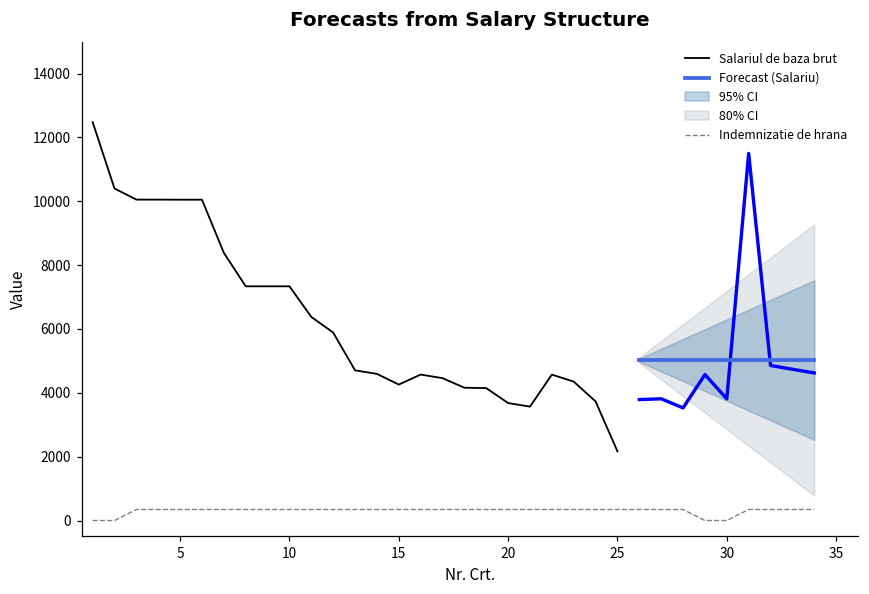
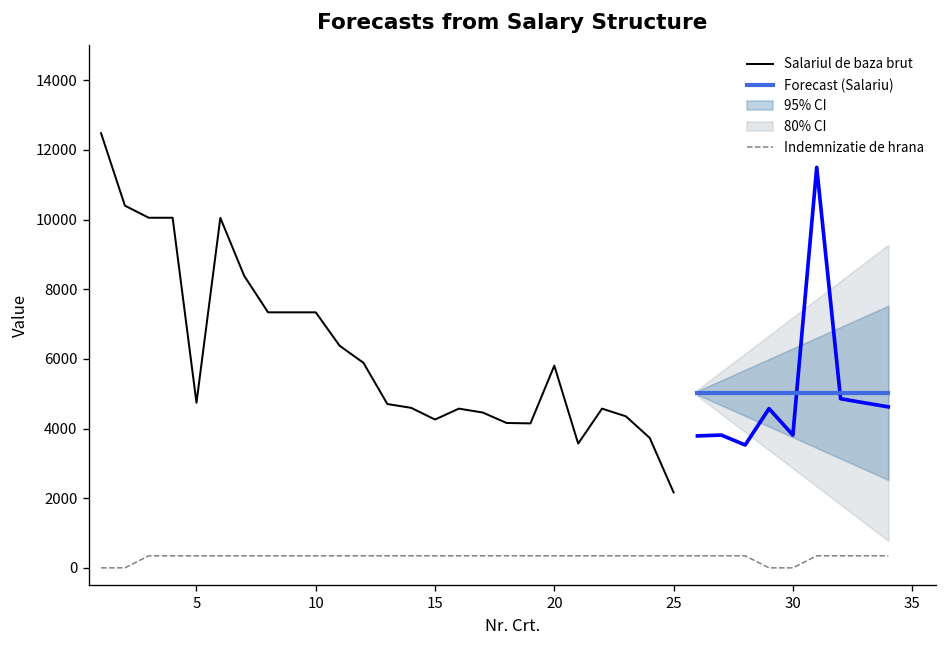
Salariul de baza brut, 5: 10100 -> 4700
Salariul de baza brut, 20: 3700 -> 5800
